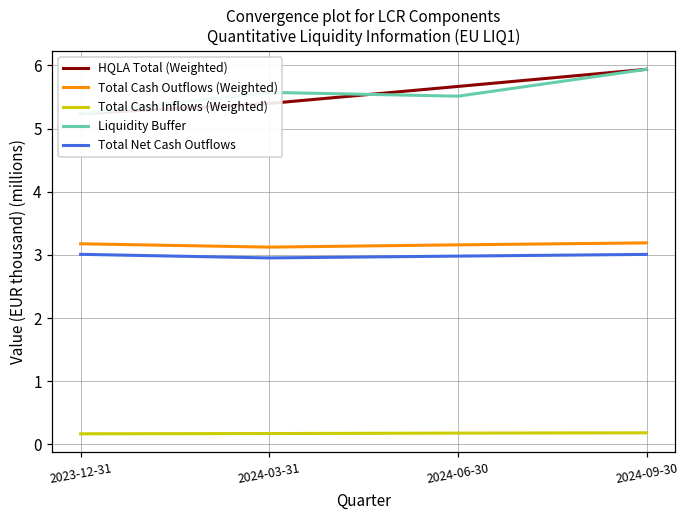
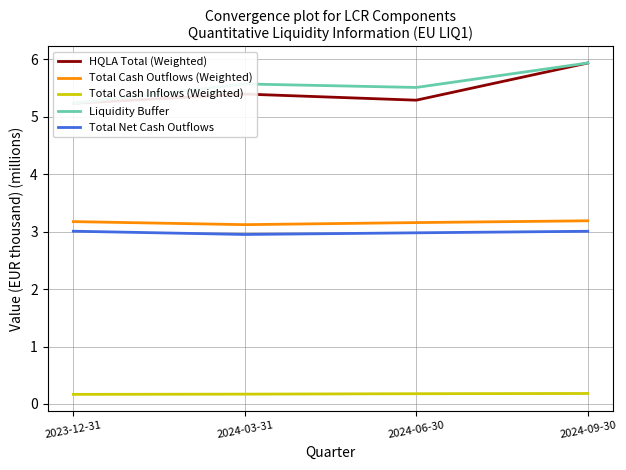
HQLA Total (Weighted), 2024-06-30: 5.7 -> 5.3
